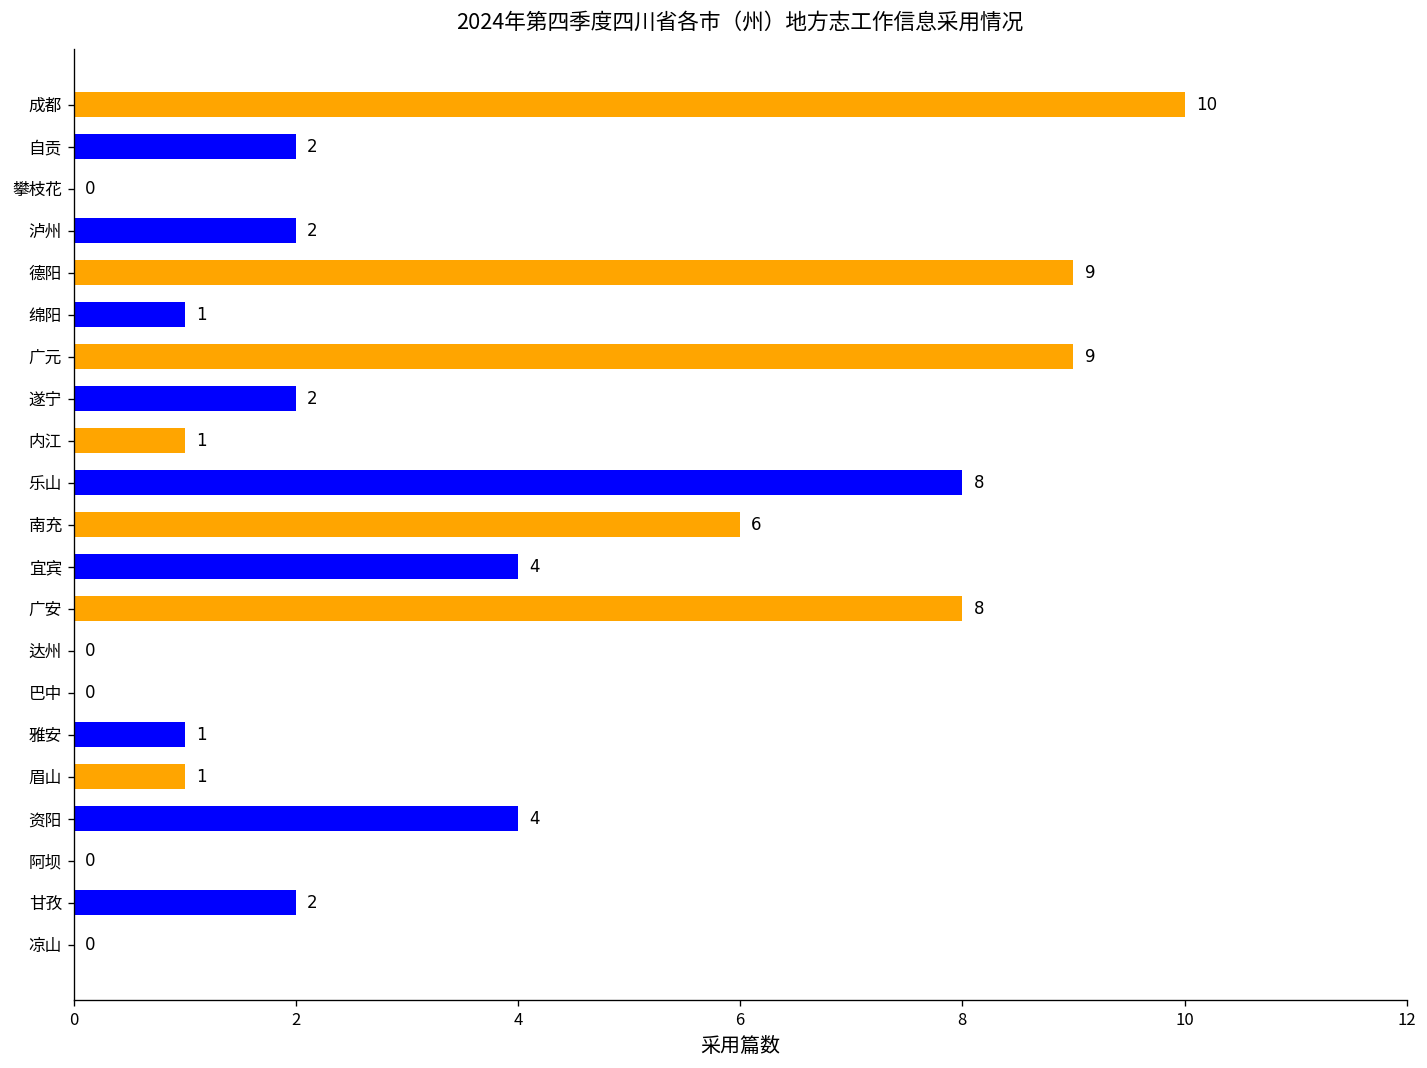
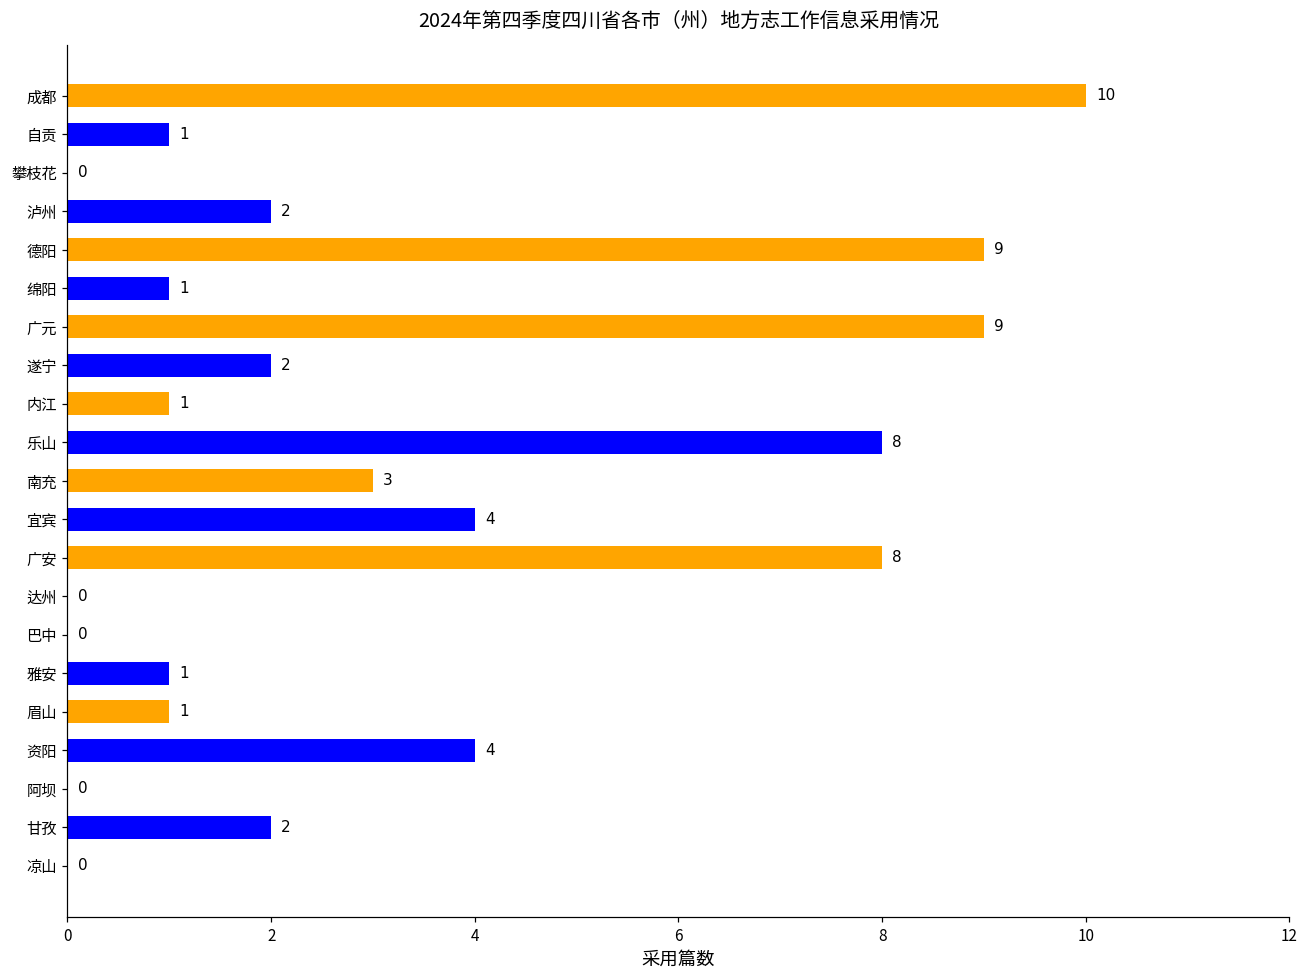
自贡: 2 -> 1
南充: 6 -> 3
